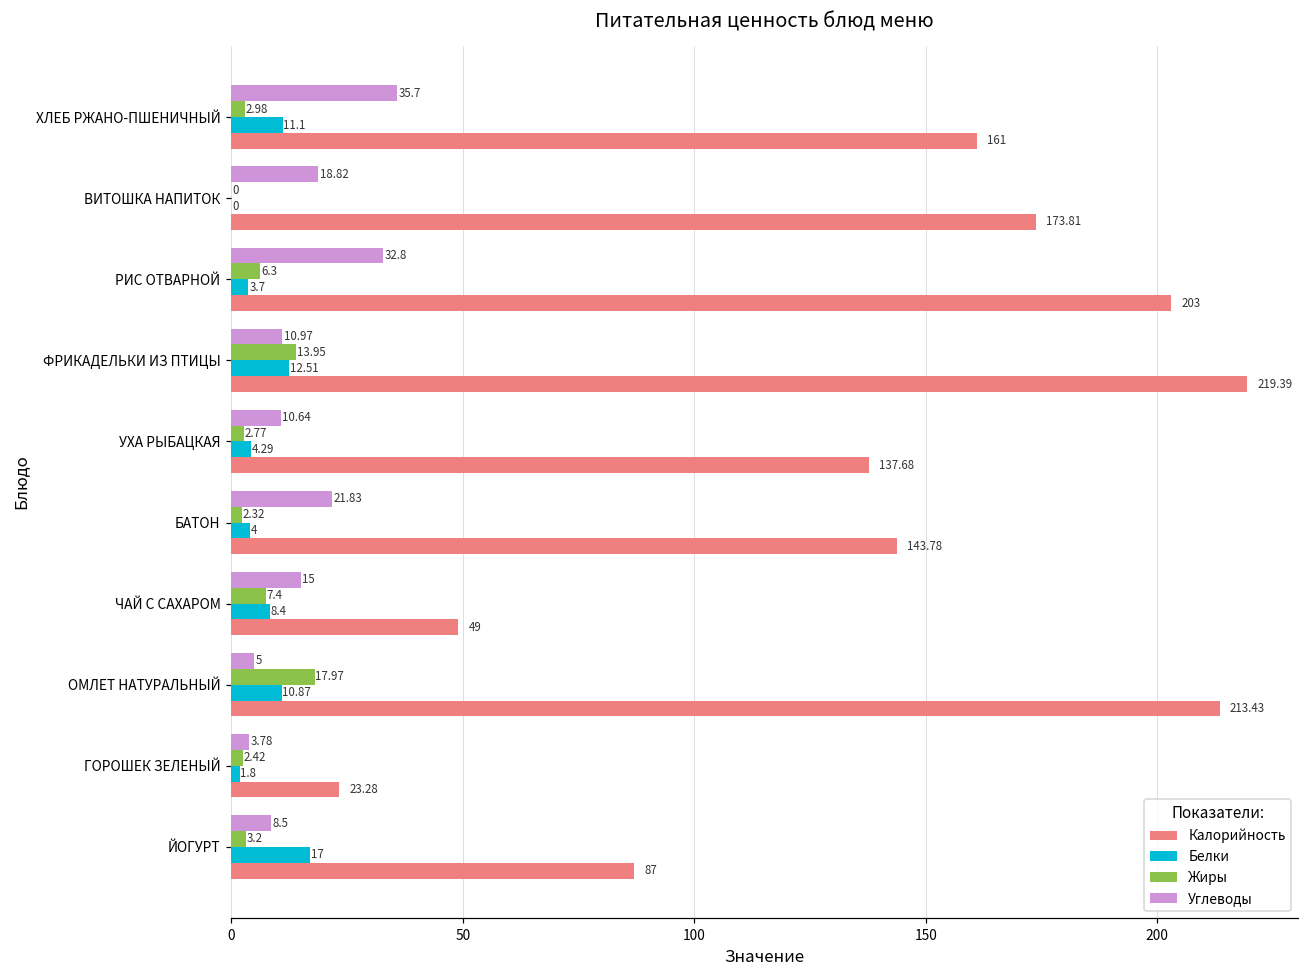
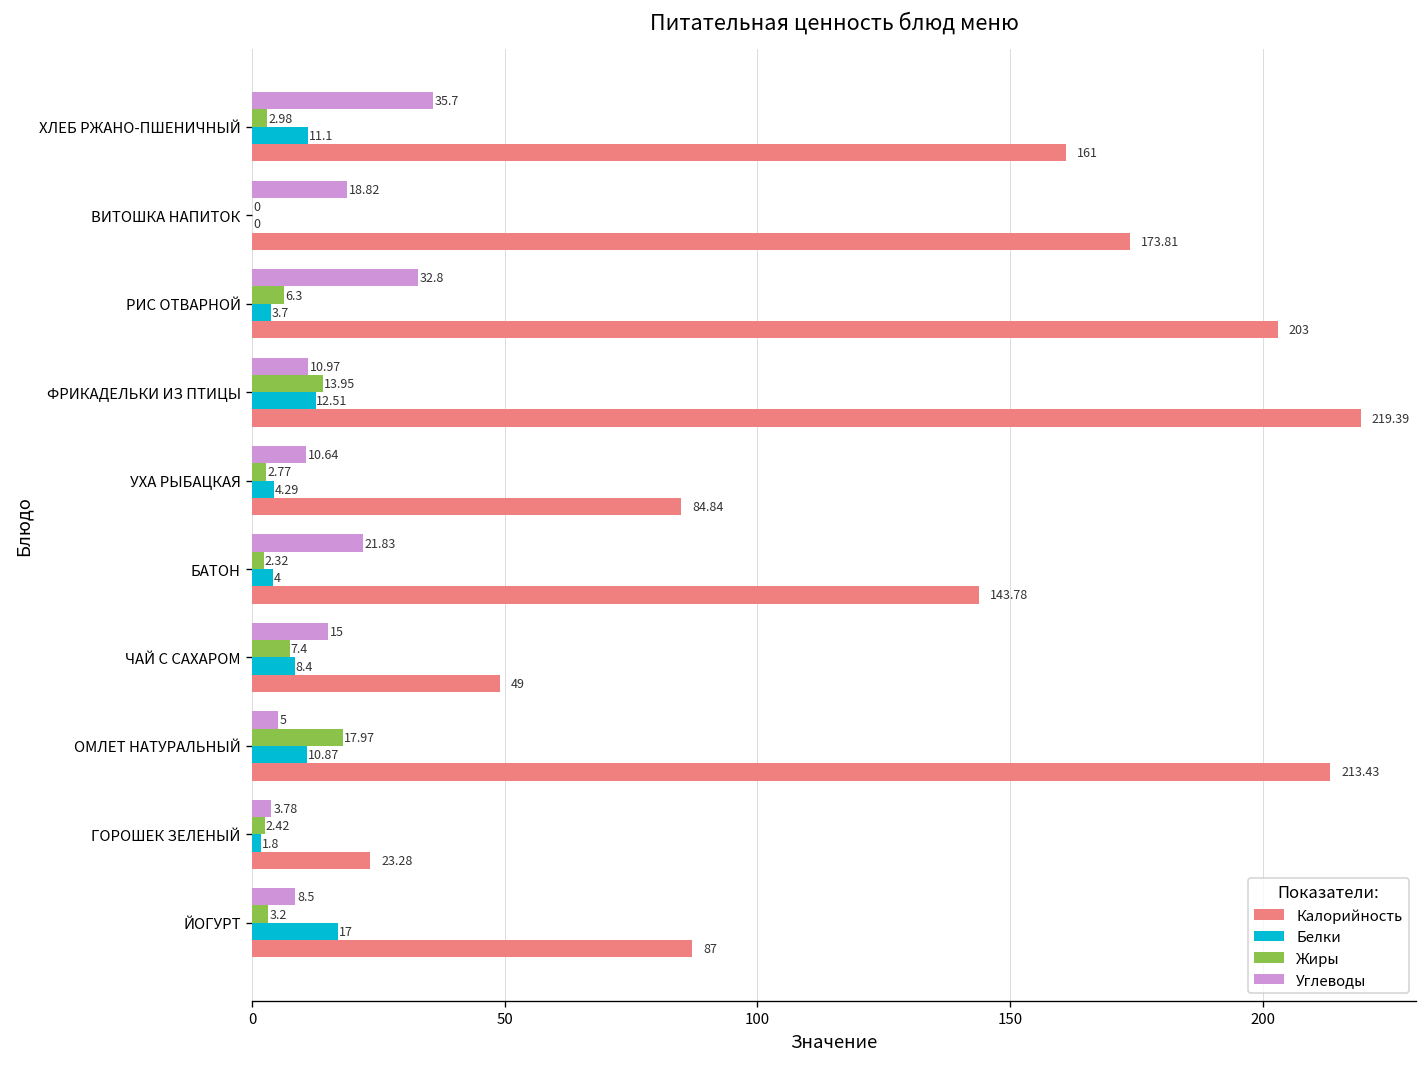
Калорийность, УХА РЫБАЦКАЯ: 137.68 -> 84.84
